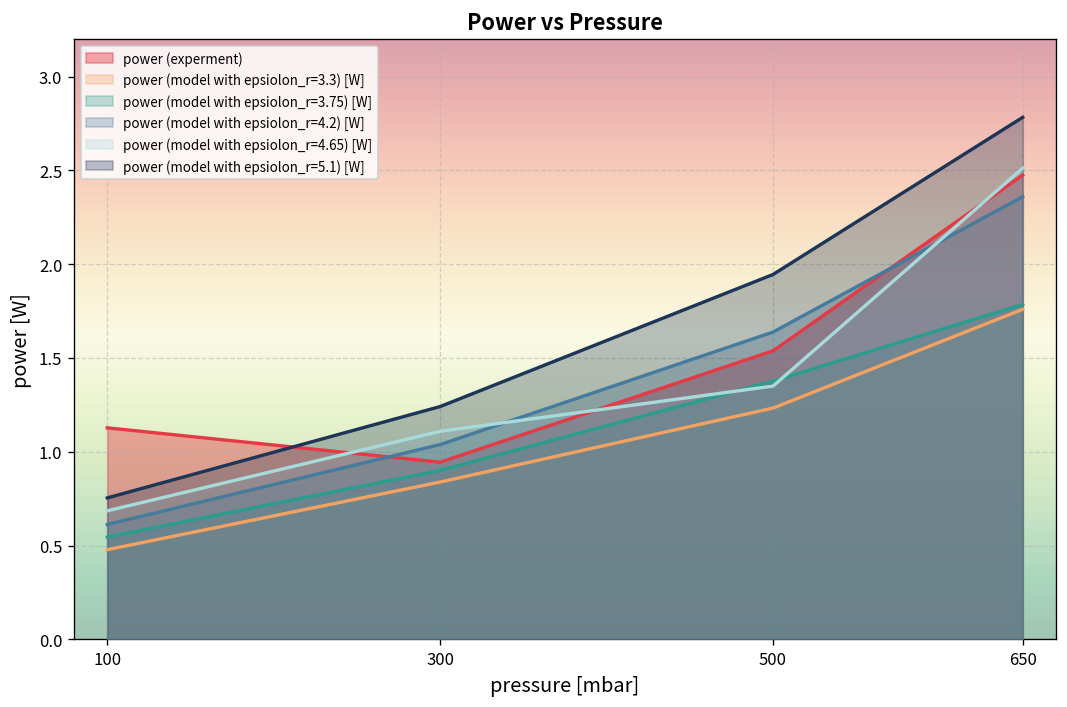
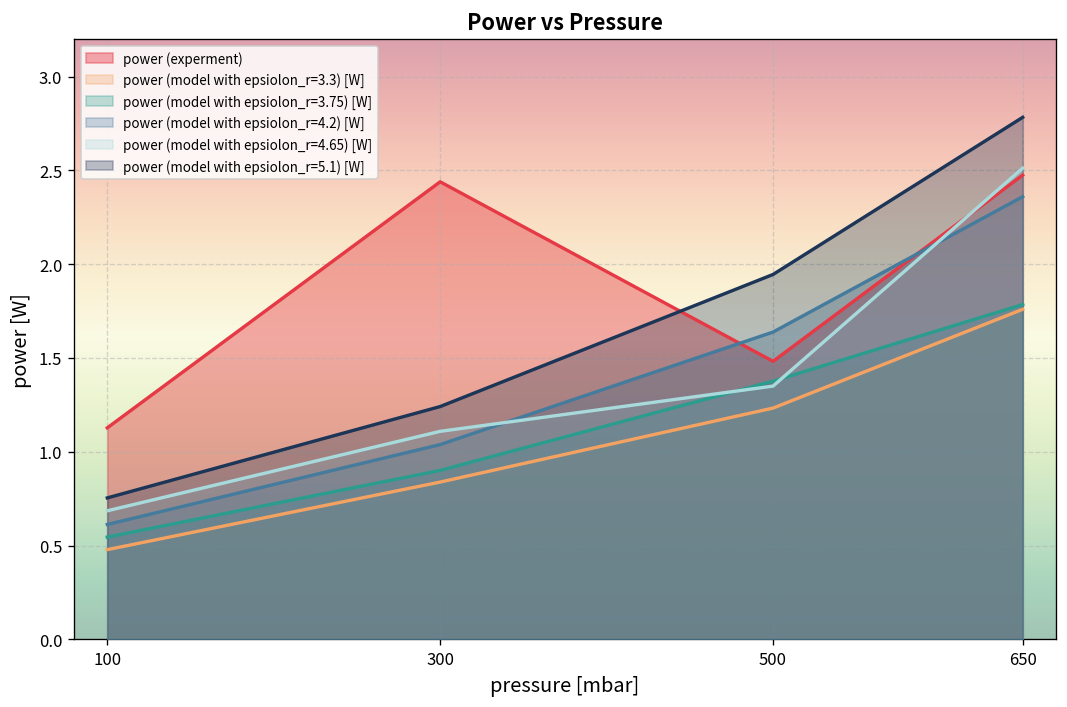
power (experment), 300: 0.94 -> 2.44
power (experment), 500: 1.54 -> 1.48
